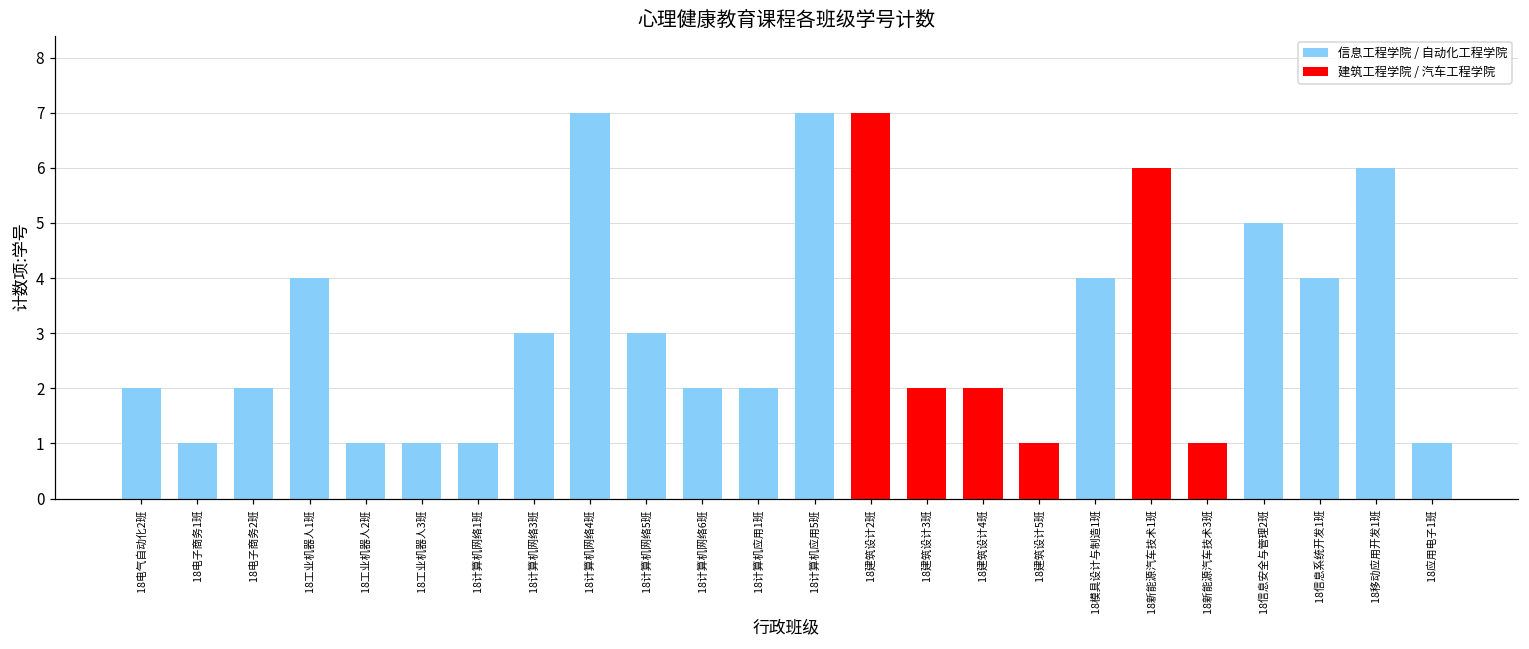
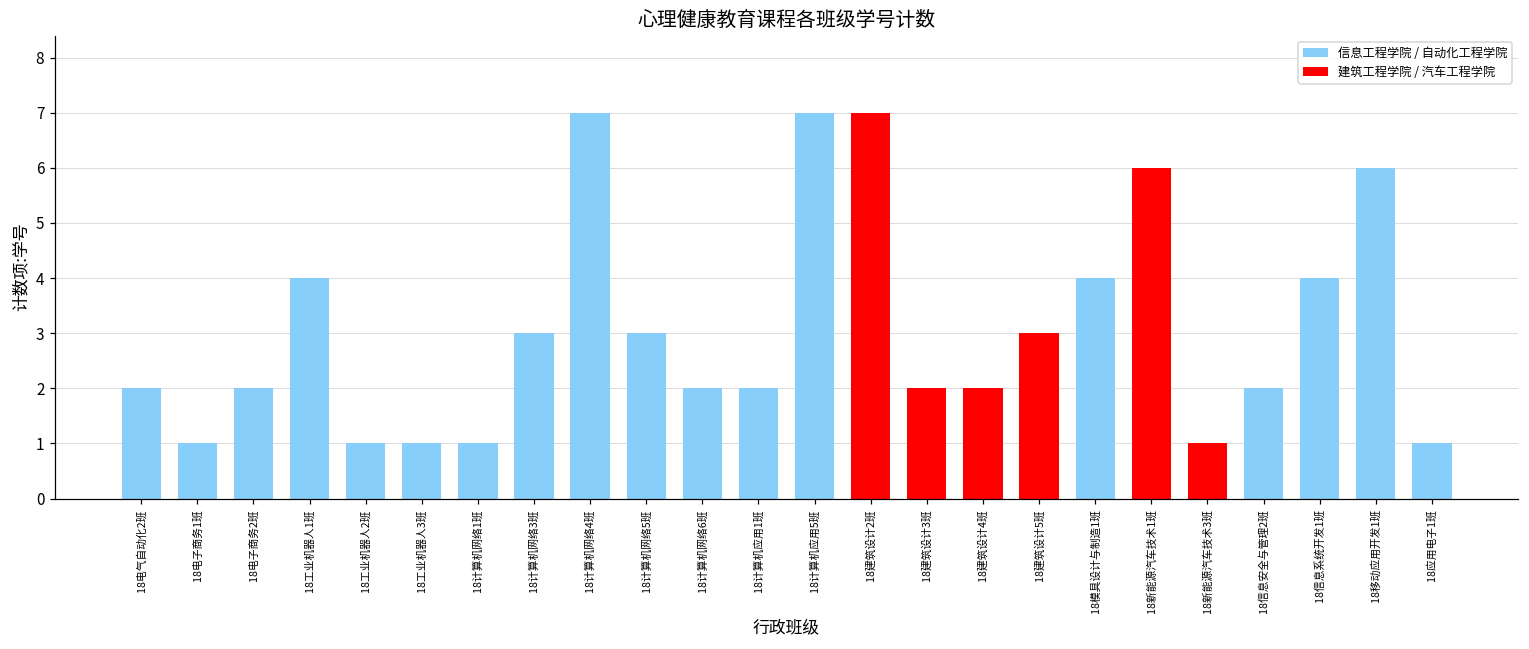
18建筑设计5班: 1 -> 3
18信息安全与管理2班: 5 -> 2
